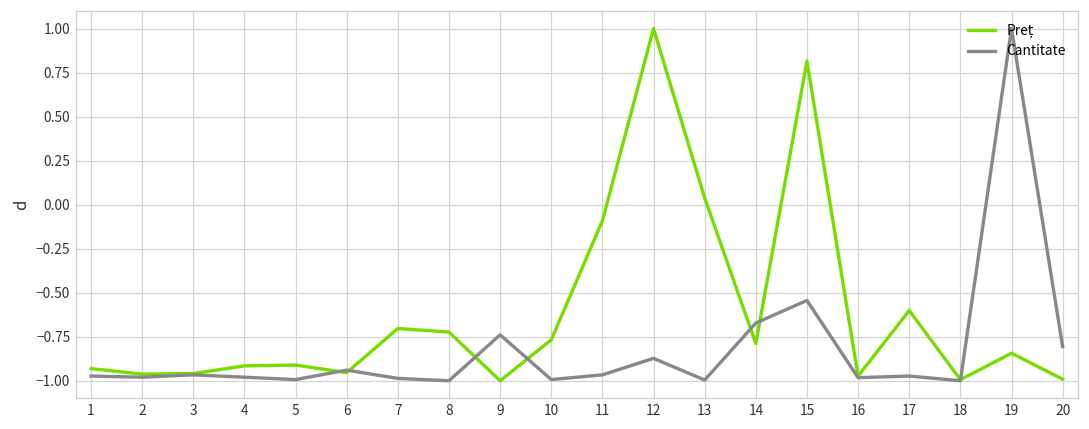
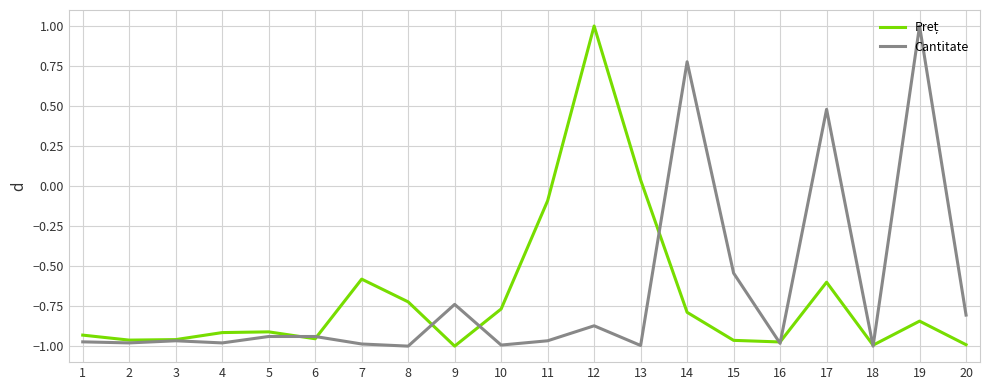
Cantitate, 5: -0.99 -> -0.94
Preț, 7: -0.70 -> -0.58
Cantitate, 14: -0.67 -> 0.78
Preț, 15: 0.82 -> -0.96
Cantitate, 17: -0.97 -> 0.48
